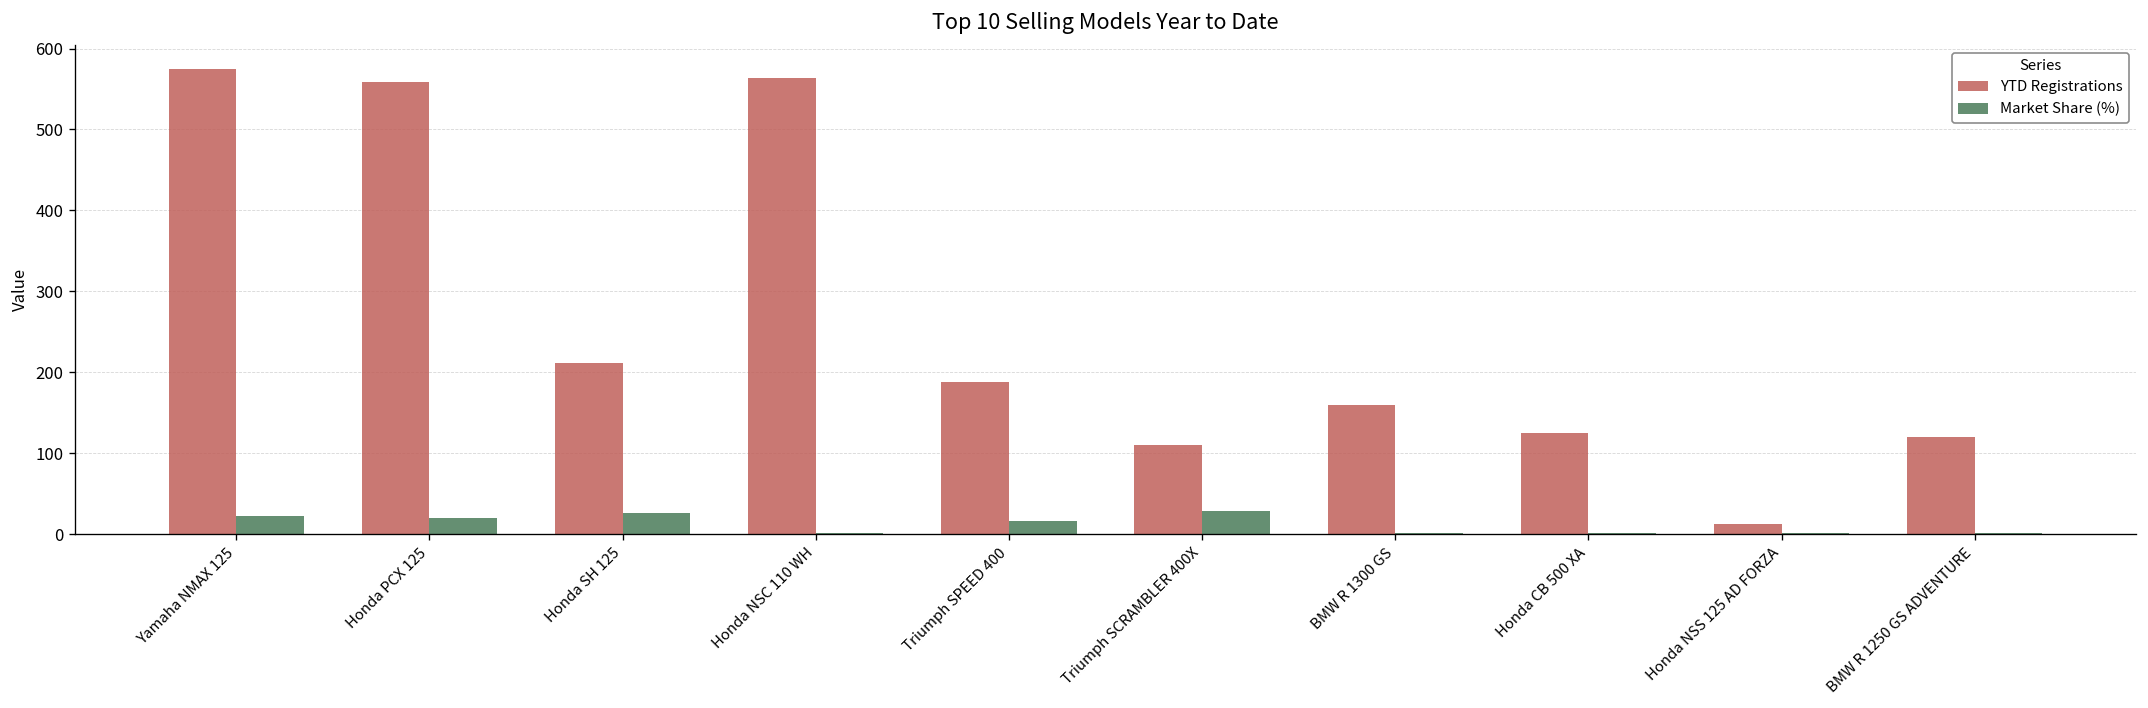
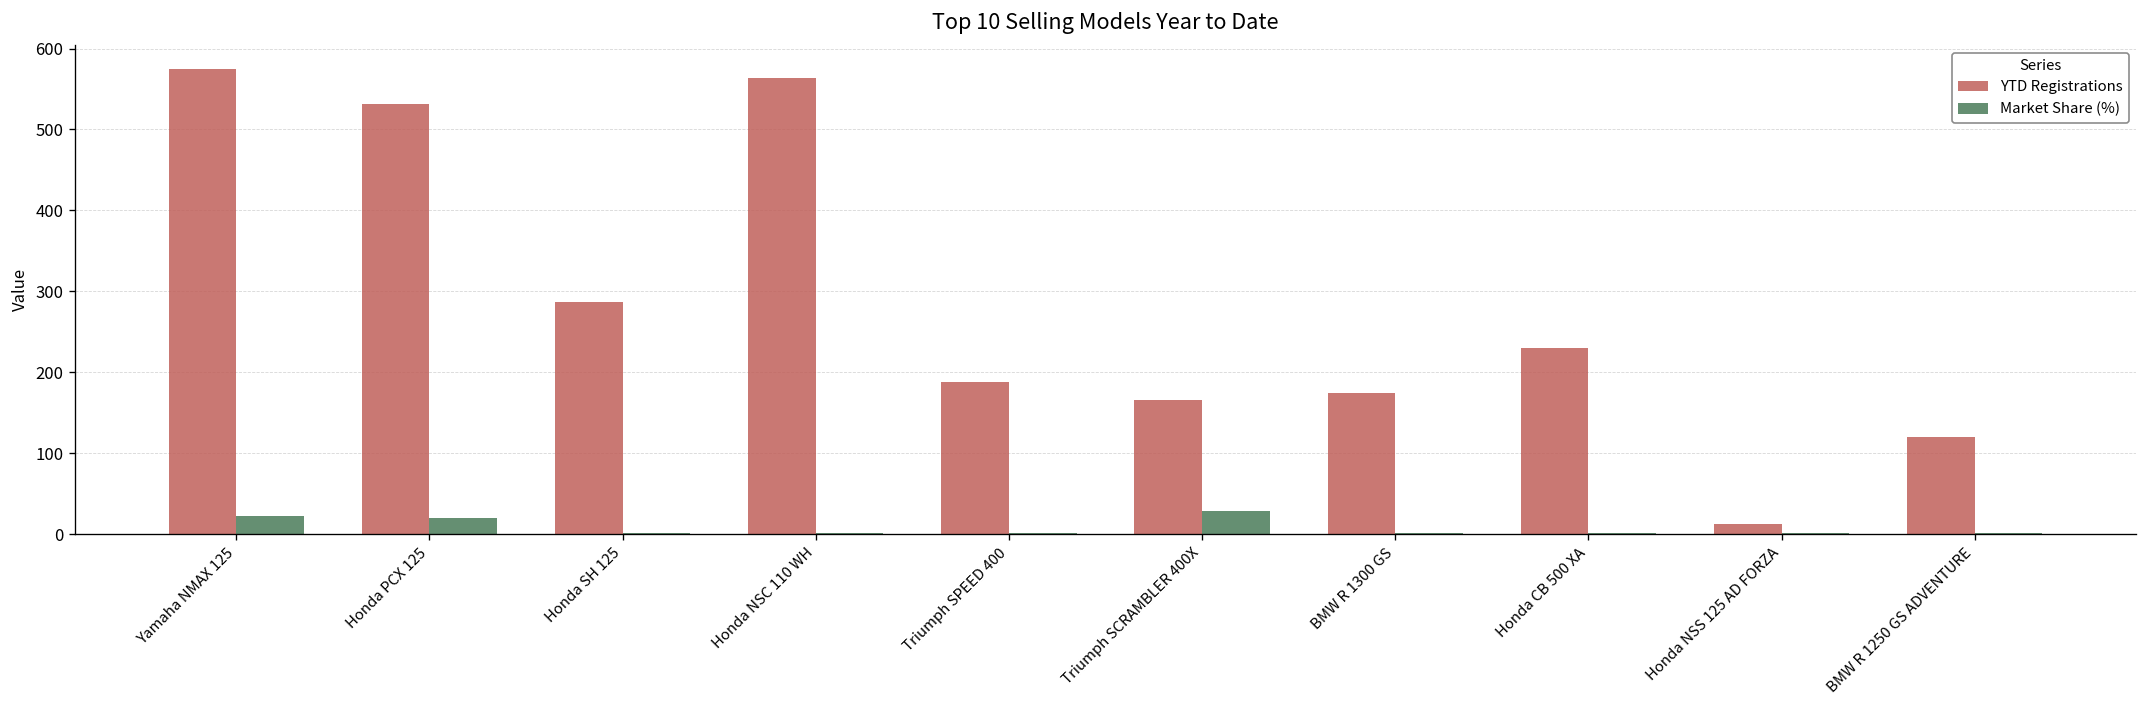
YTD Registrations, Honda PCX 125: 560 -> 530
YTD Registrations, Honda SH 125: 210 -> 290
Market Share (%), Honda SH 125: 30 -> 0
Market Share (%), Triumph SPEED 400: 20 -> 0
YTD Registrations, Triumph SCRAMBLER 400X: 110 -> 170
YTD Registrations, BMW R 1300 GS: 160 -> 170
YTD Registrations, Honda CB 500 XA: 130 -> 230
